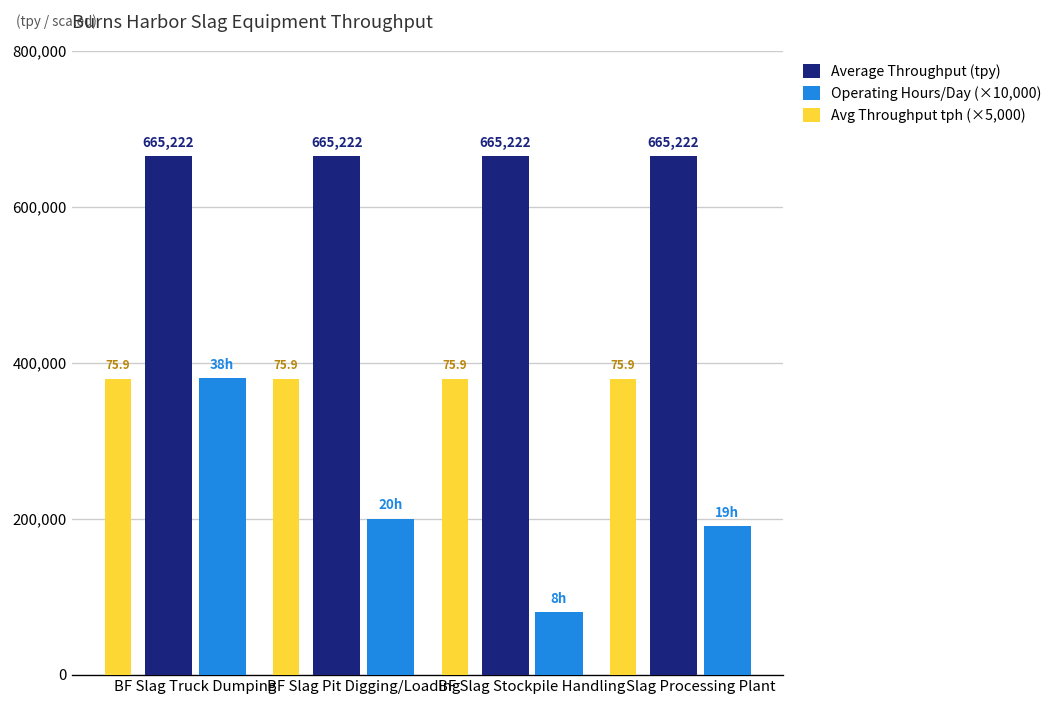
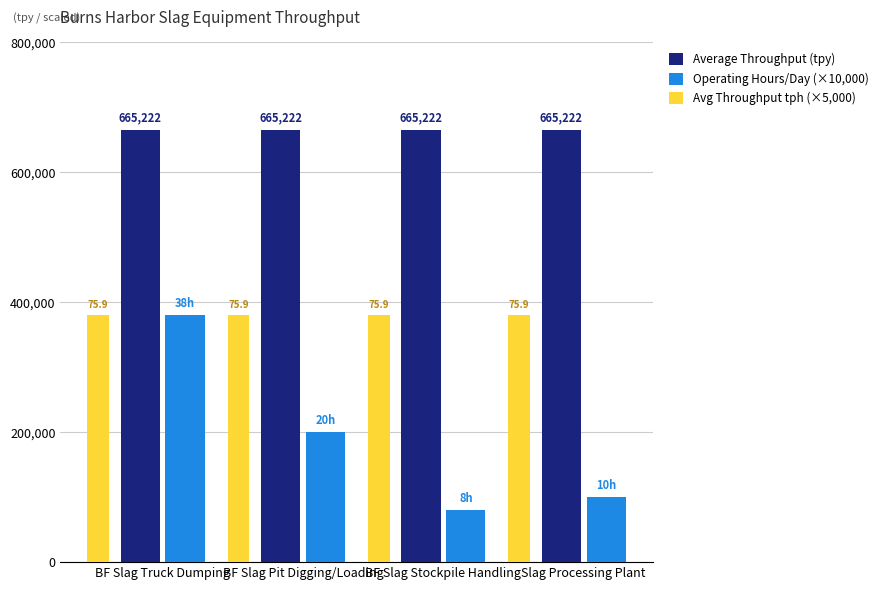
Operating Hours/Day (×10,000), Slag Processing Plant: 19h -> 10h
